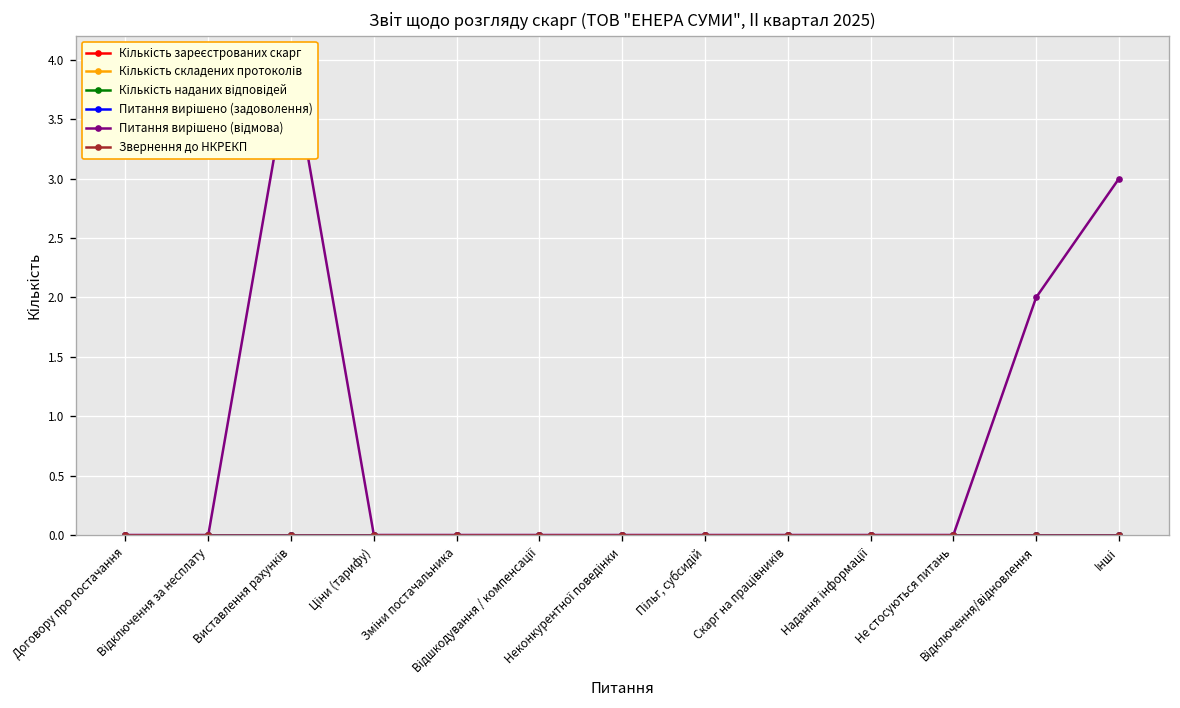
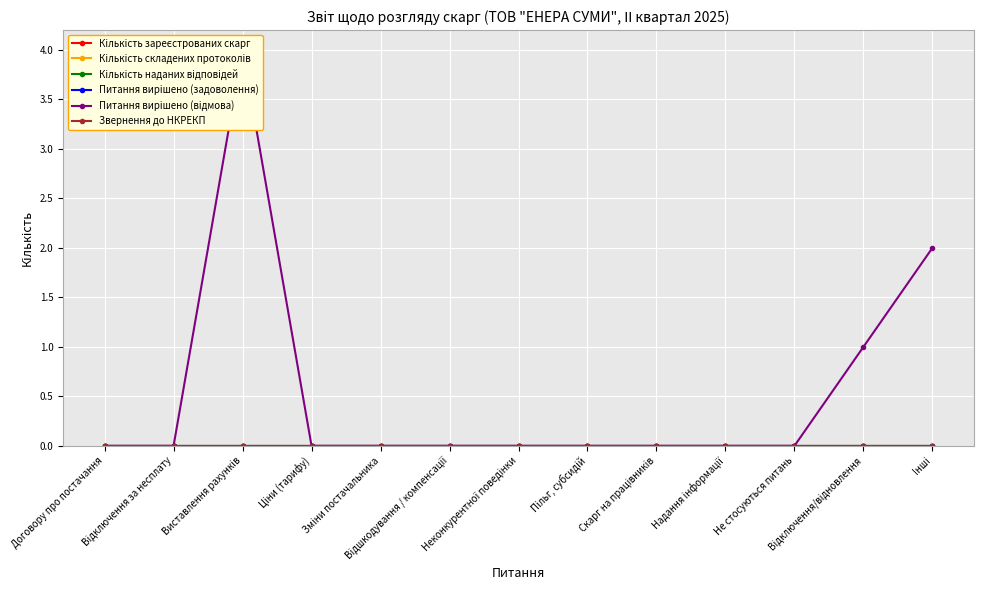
Питання вирішено (відмова), Відключення/відновлення: 2 -> 1
Питання вирішено (відмова), Інші: 3 -> 2
